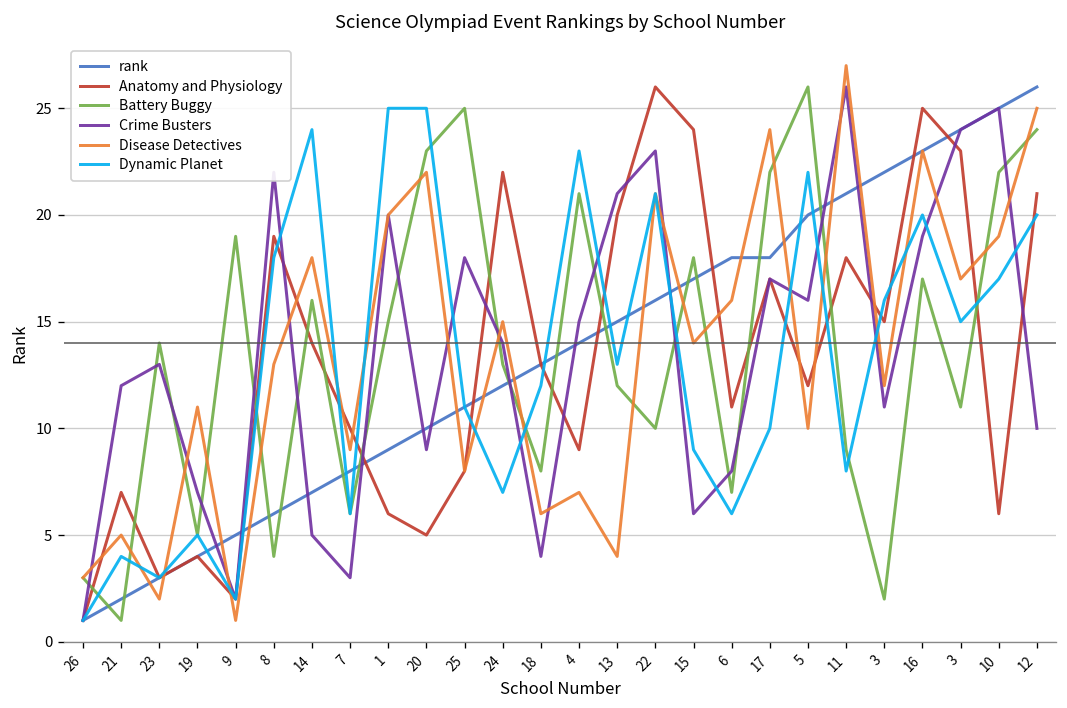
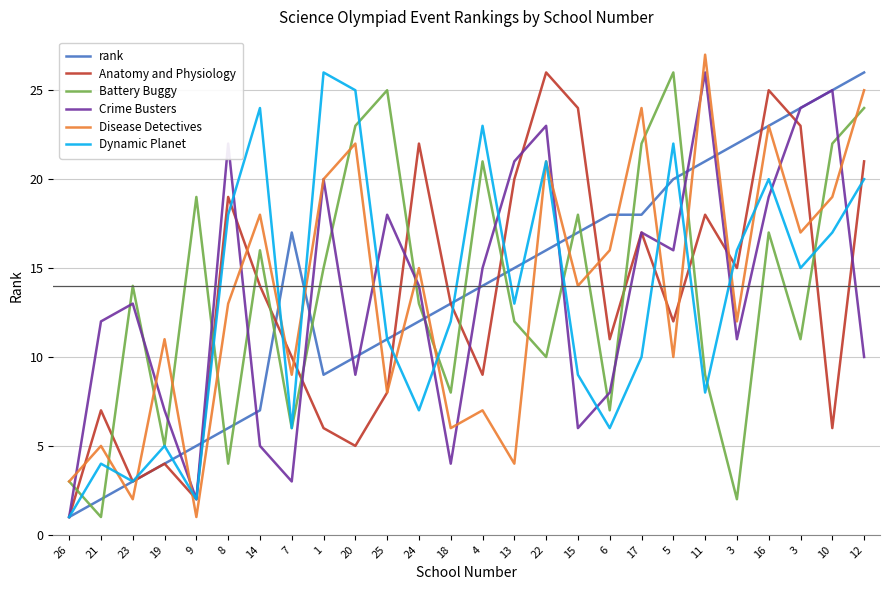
rank, 7: 8 -> 17
Dynamic Planet, 1: 25 -> 26
